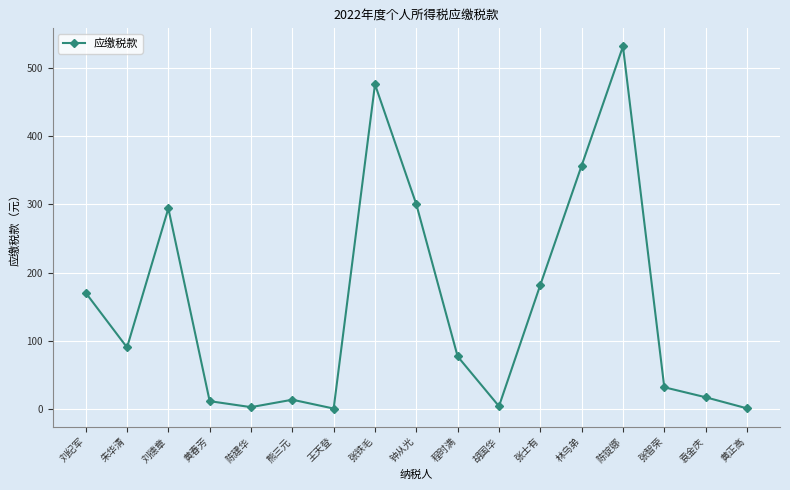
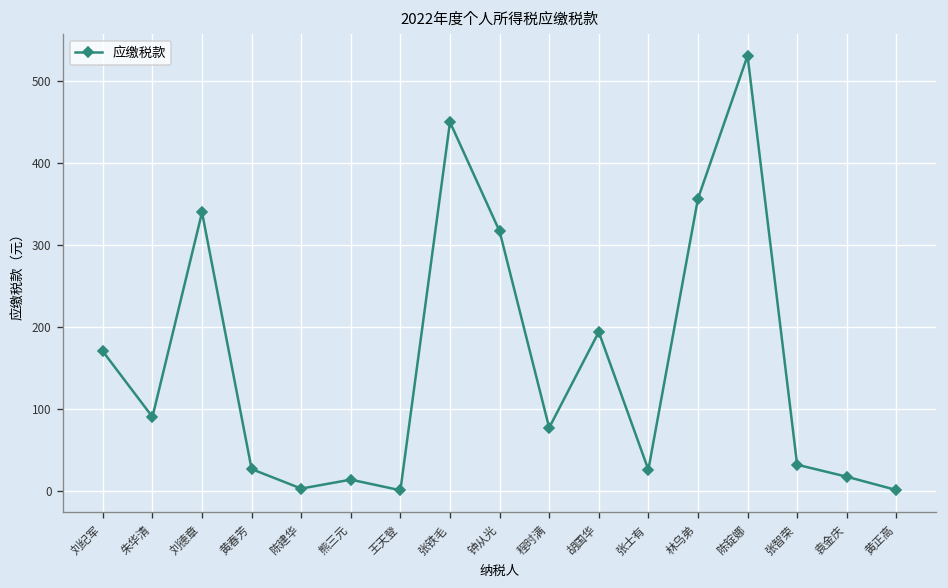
刘德章: 290 -> 340
黄春芳: 10 -> 30
张铁毛: 480 -> 450
钟从光: 300 -> 320
胡国华: 0 -> 190
张士有: 180 -> 30
